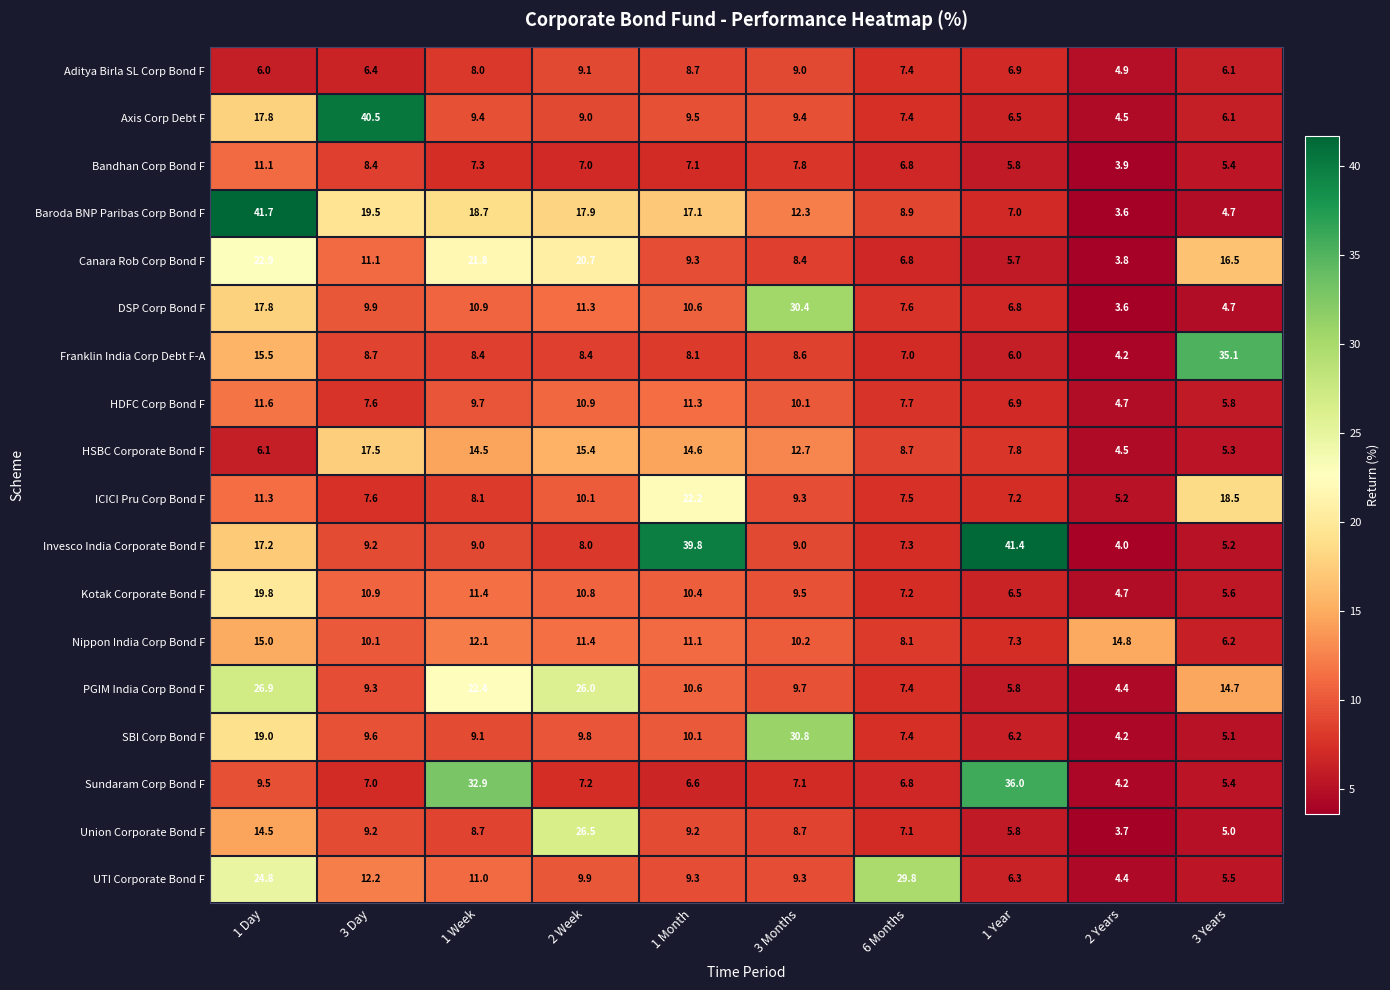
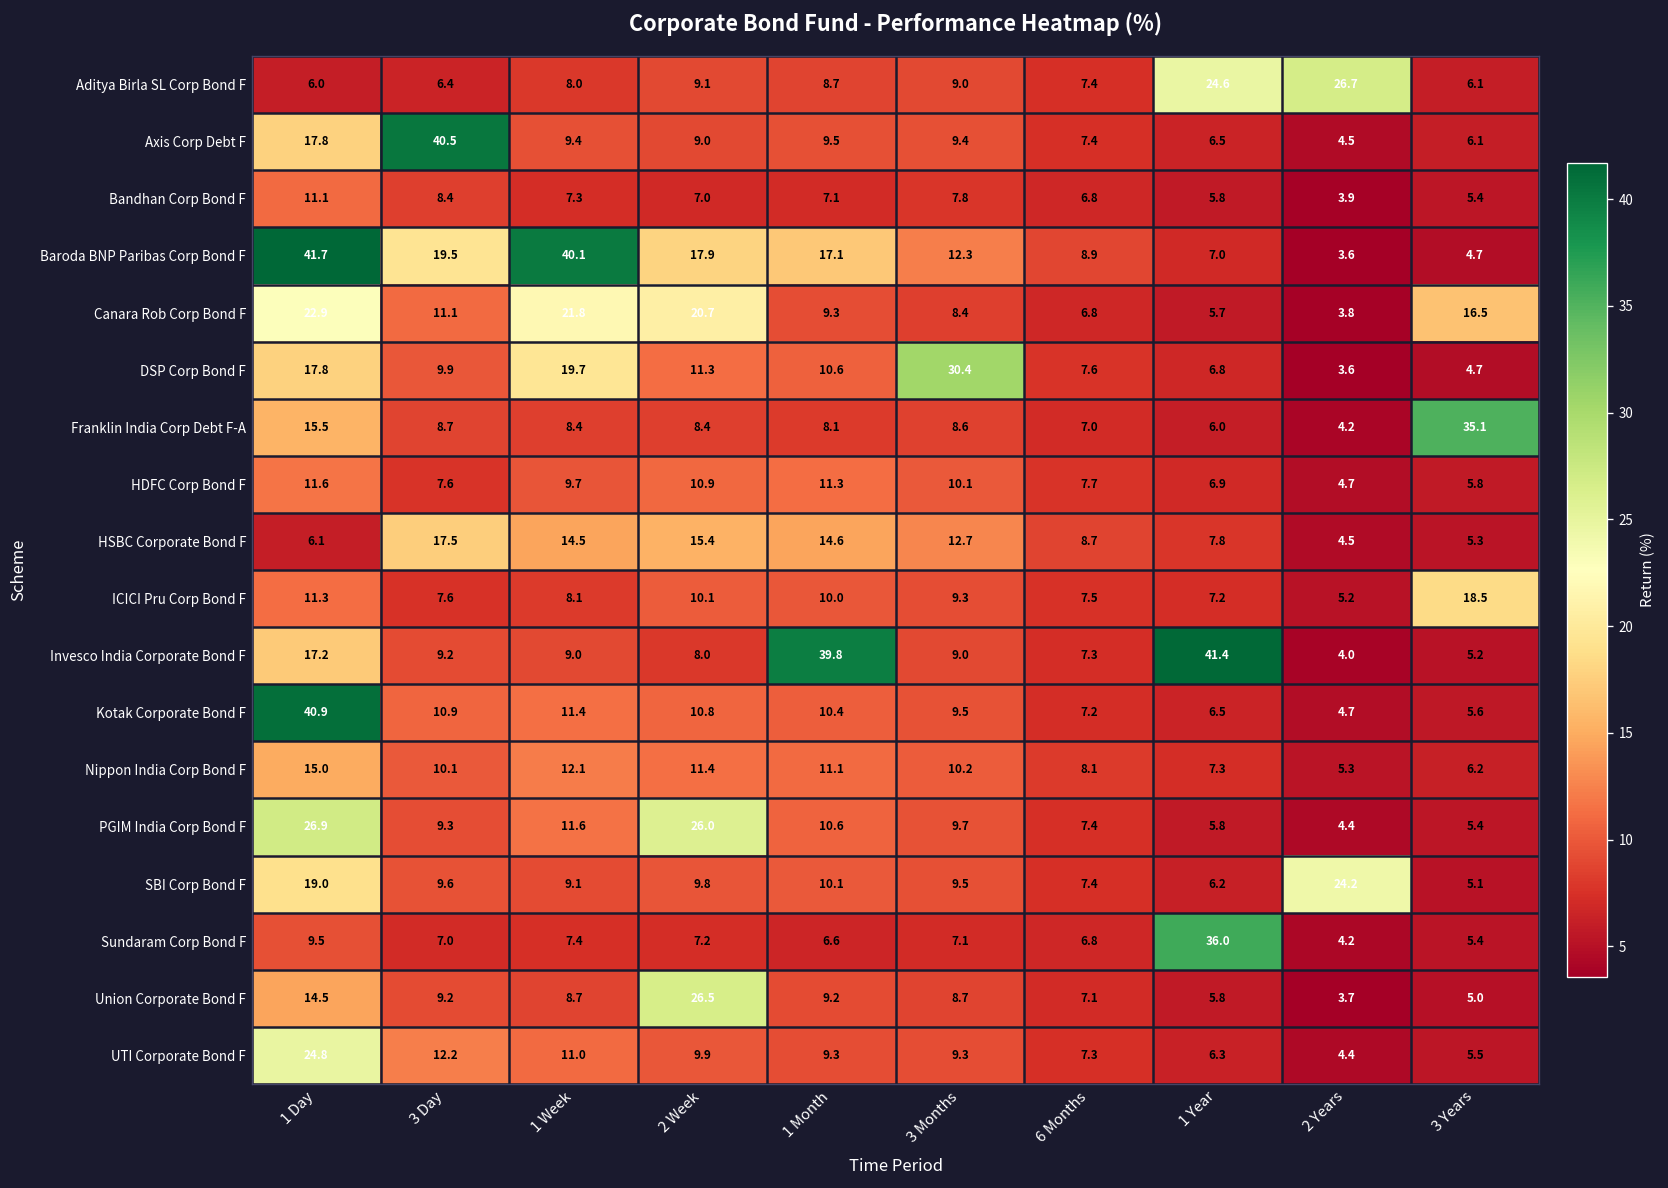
Aditya Birla SL Corp Bond F, 1 Year: 6.9 -> 24.6
Aditya Birla SL Corp Bond F, 2 Years: 4.9 -> 26.7
Baroda BNP Paribas Corp Bond F, 1 Week: 18.7 -> 40.1
DSP Corp Bond F, 1 Week: 10.9 -> 19.7
ICICI Pru Corp Bond F, 1 Month: 22.2 -> 10.0
Kotak Corporate Bond F, 1 Day: 19.8 -> 40.9
Nippon India Corp Bond F, 2 Years: 14.8 -> 5.3
PGIM India Corp Bond F, 1 Week: 22.4 -> 11.6
PGIM India Corp Bond F, 3 Years: 14.7 -> 5.4
SBI Corp Bond F, 3 Months: 30.8 -> 9.5
SBI Corp Bond F, 2 Years: 4.2 -> 24.2
Sundaram Corp Bond F, 1 Week: 32.9 -> 7.4
UTI Corporate Bond F, 6 Months: 29.8 -> 7.3
